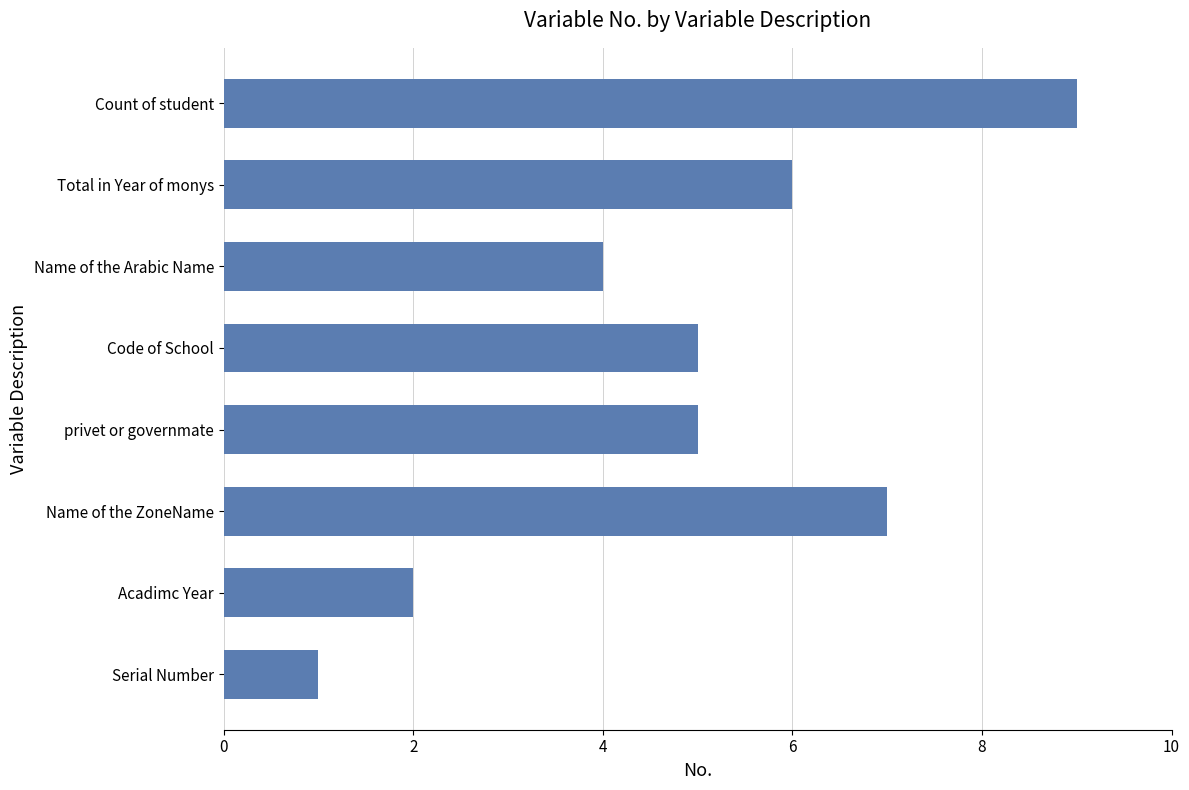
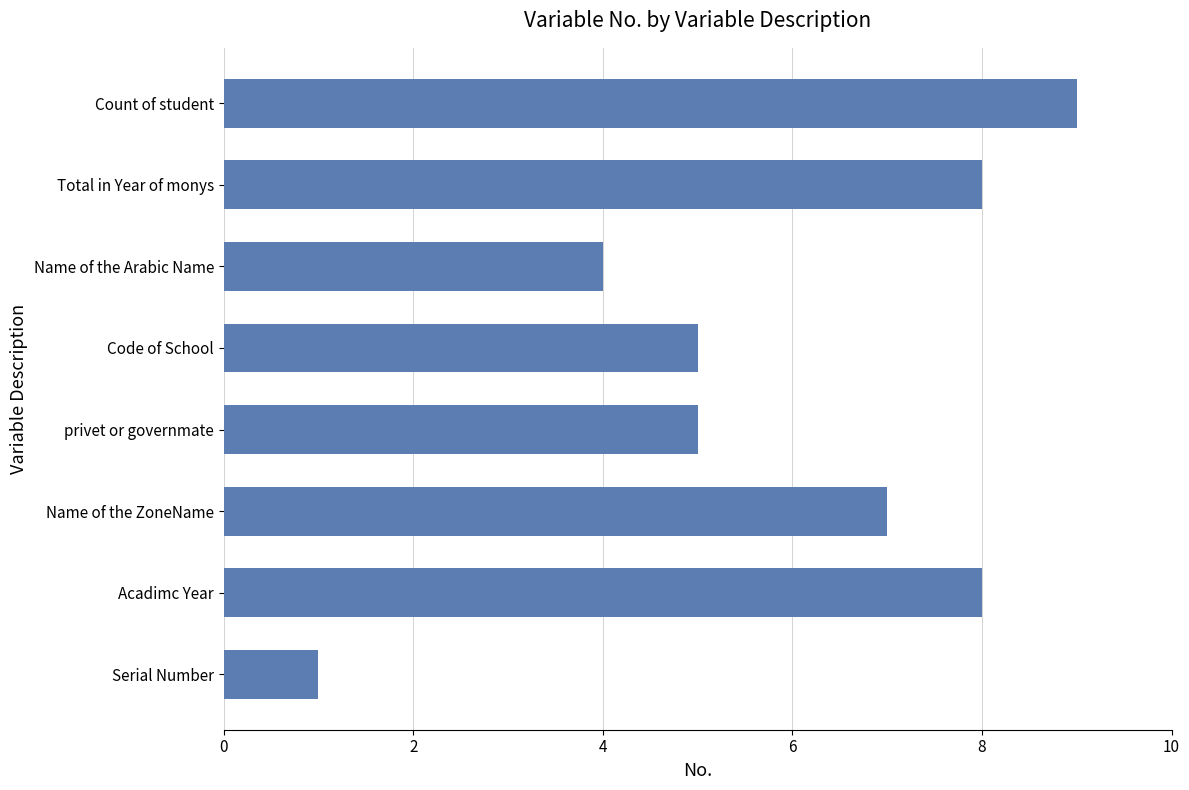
Total in Year of monys: 6 -> 8
Acadimc Year: 2 -> 8
